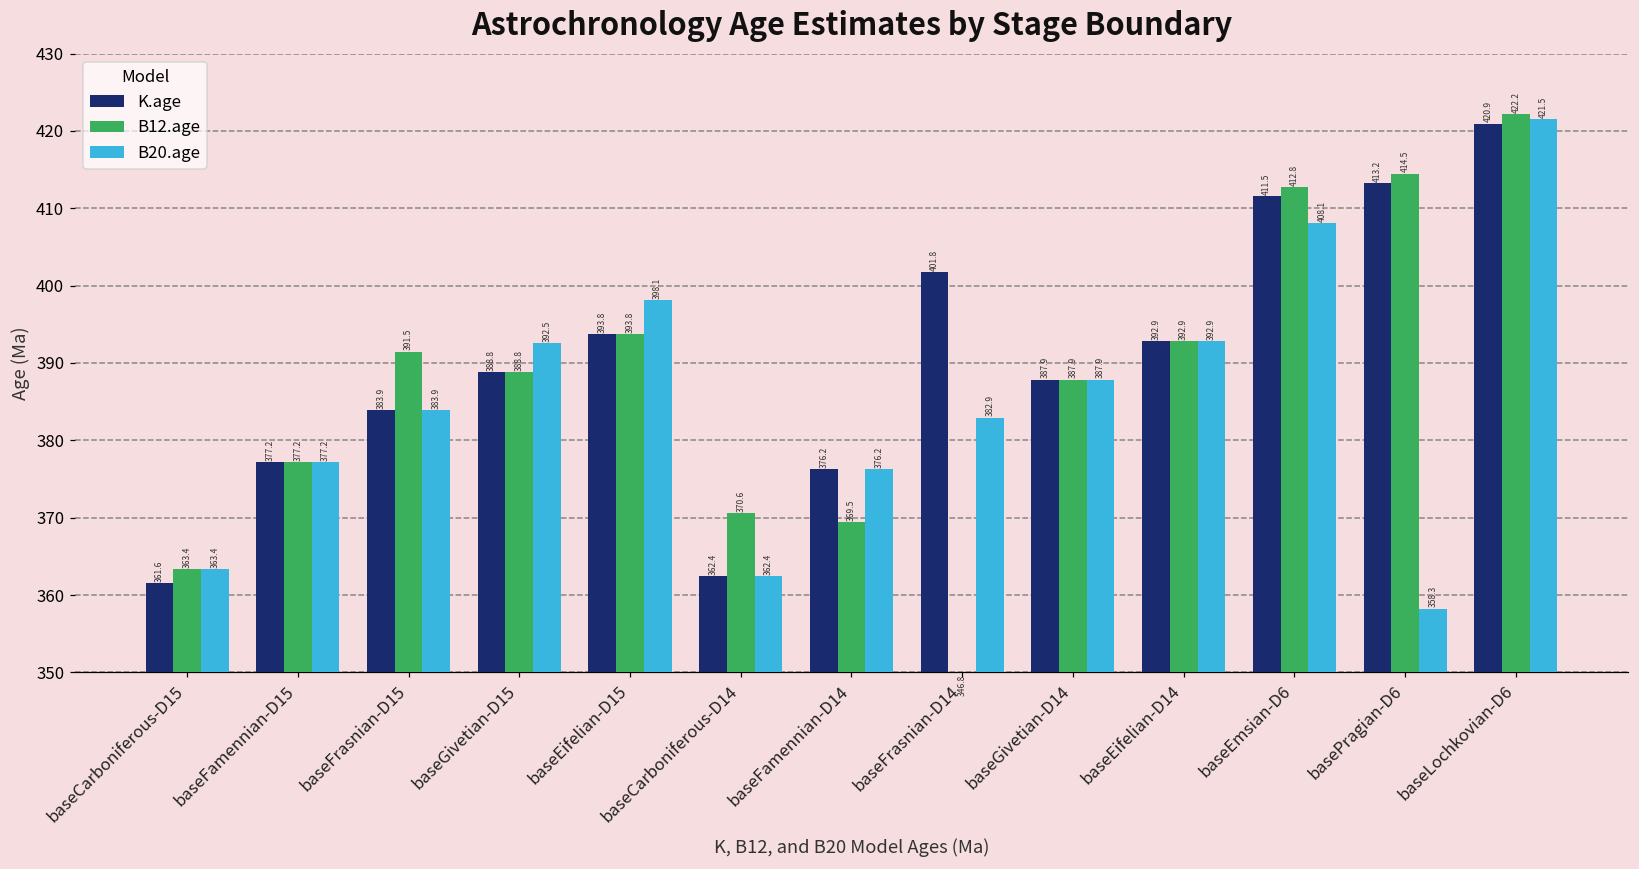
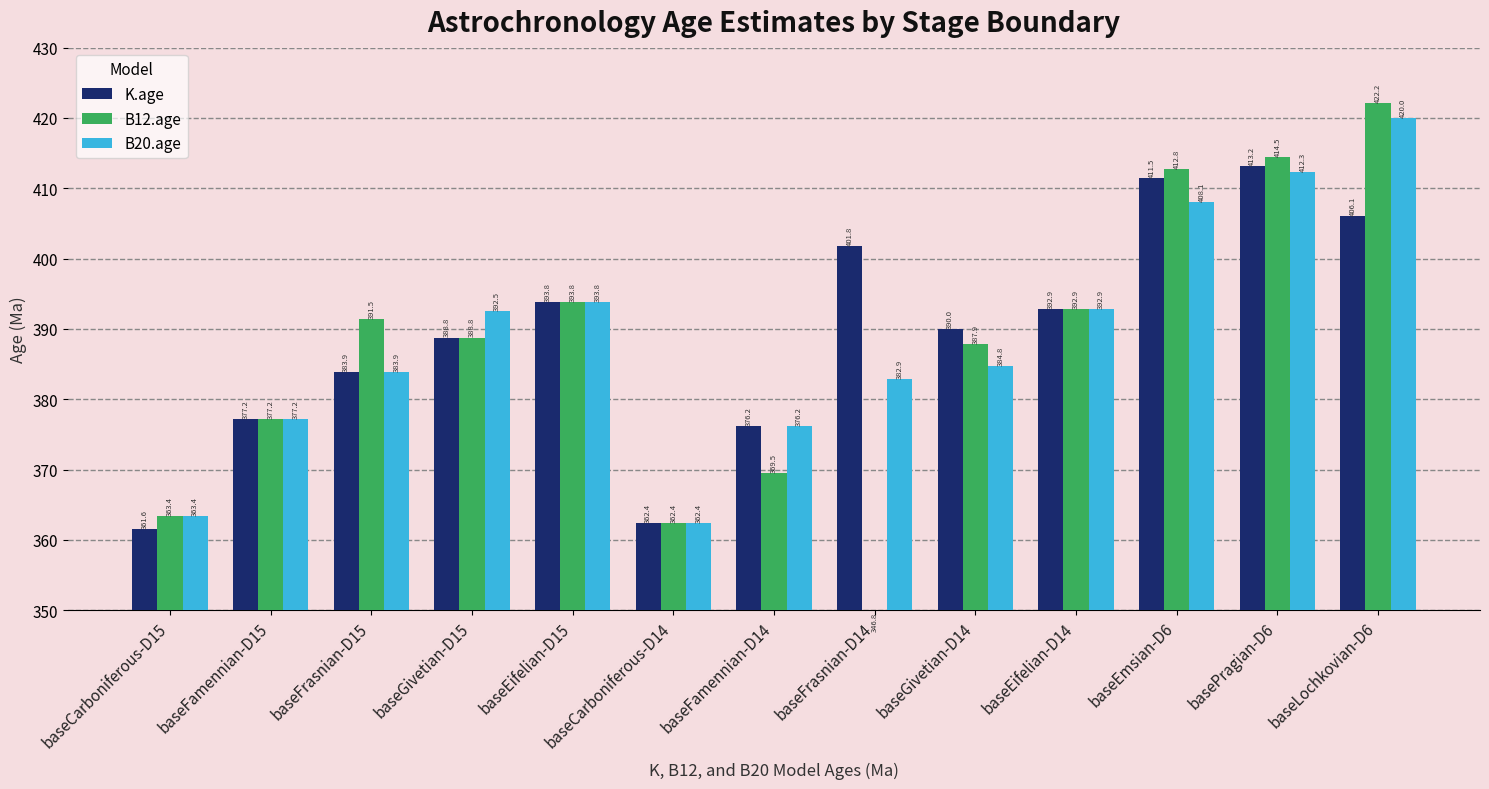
B20.age, baseEifelian-D15: 398.1 -> 393.8
B12.age, baseCarboniferous-D14: 370.6 -> 362.4
K.age, baseGivetian-D14: 387.9 -> 390.0
B20.age, baseGivetian-D14: 387.9 -> 384.8
B20.age, basePragian-D6: 358.3 -> 412.3
K.age, baseLochkovian-D6: 420.9 -> 406.1
B20.age, baseLochkovian-D6: 421.5 -> 420.0
